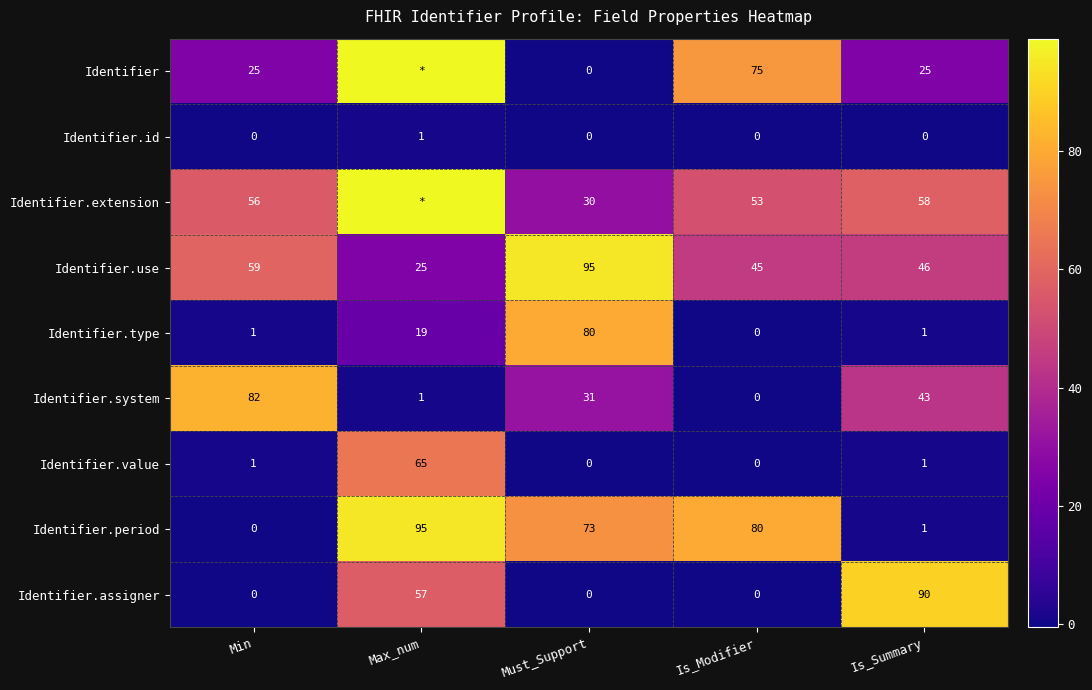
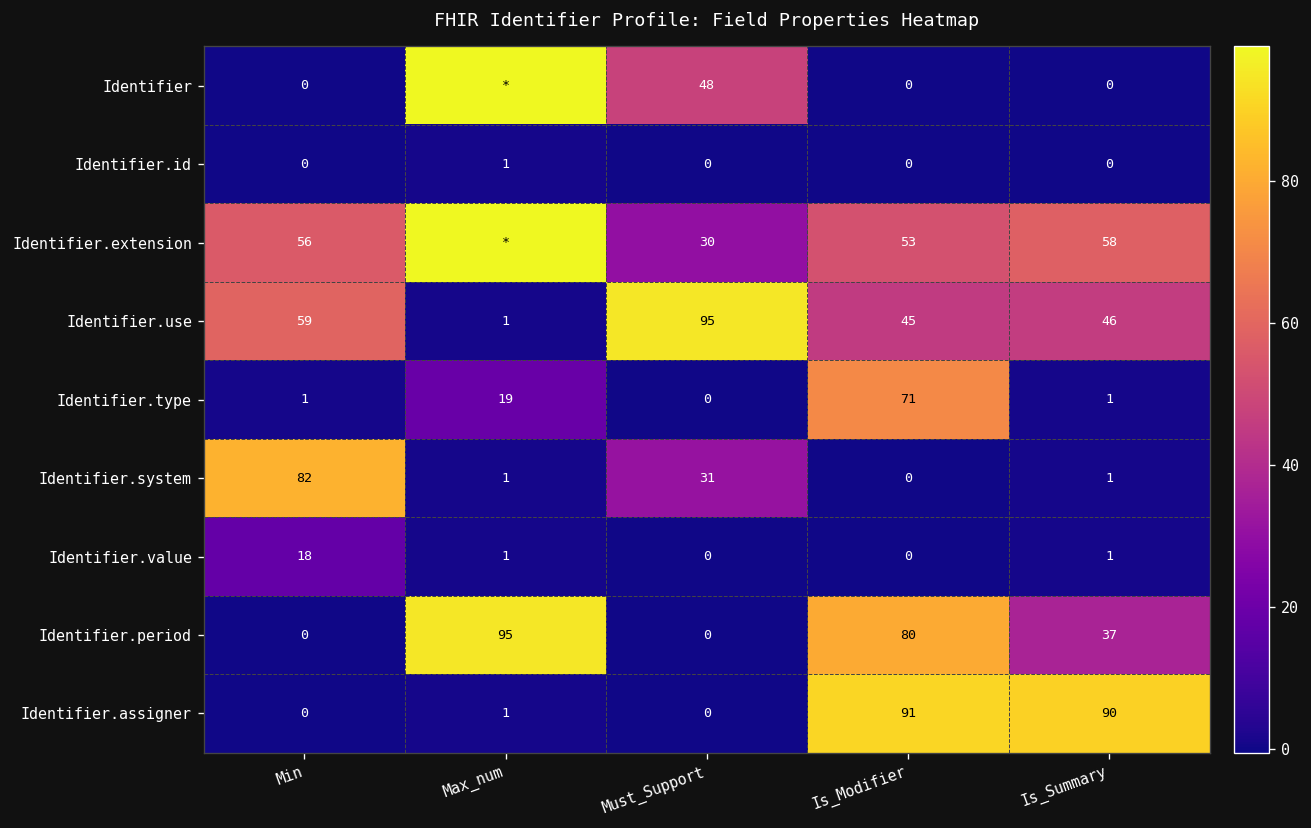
Identifier, Min: 25 -> 0
Identifier, Must_Support: 0 -> 48
Identifier, Is_Modifier: 75 -> 0
Identifier, Is_Summary: 25 -> 0
Identifier.use, Max_num: 25 -> 1
Identifier.type, Must_Support: 80 -> 0
Identifier.type, Is_Modifier: 0 -> 71
Identifier.system, Is_Summary: 43 -> 1
Identifier.value, Min: 1 -> 18
Identifier.value, Max_num: 65 -> 1
Identifier.period, Must_Support: 73 -> 0
Identifier.period, Is_Summary: 1 -> 37
Identifier.assigner, Max_num: 57 -> 1
Identifier.assigner, Is_Modifier: 0 -> 91
